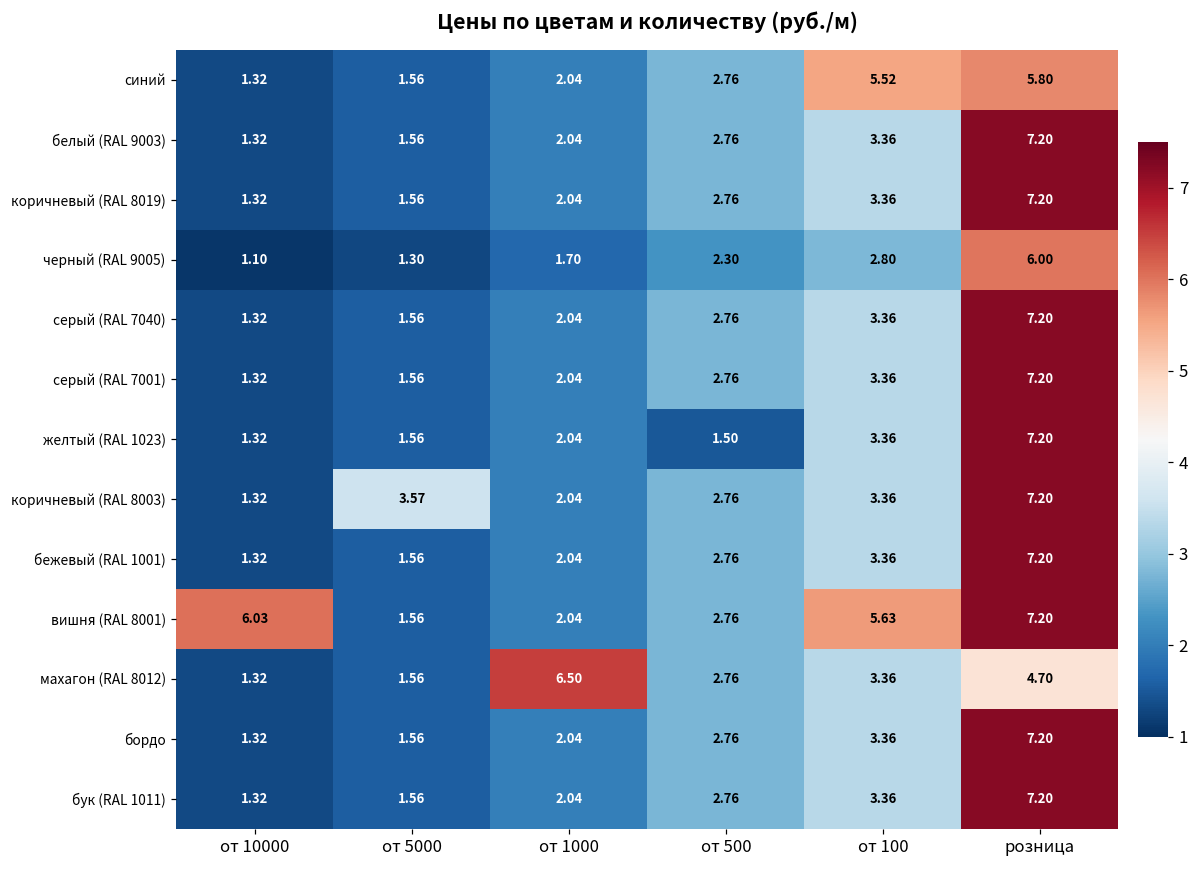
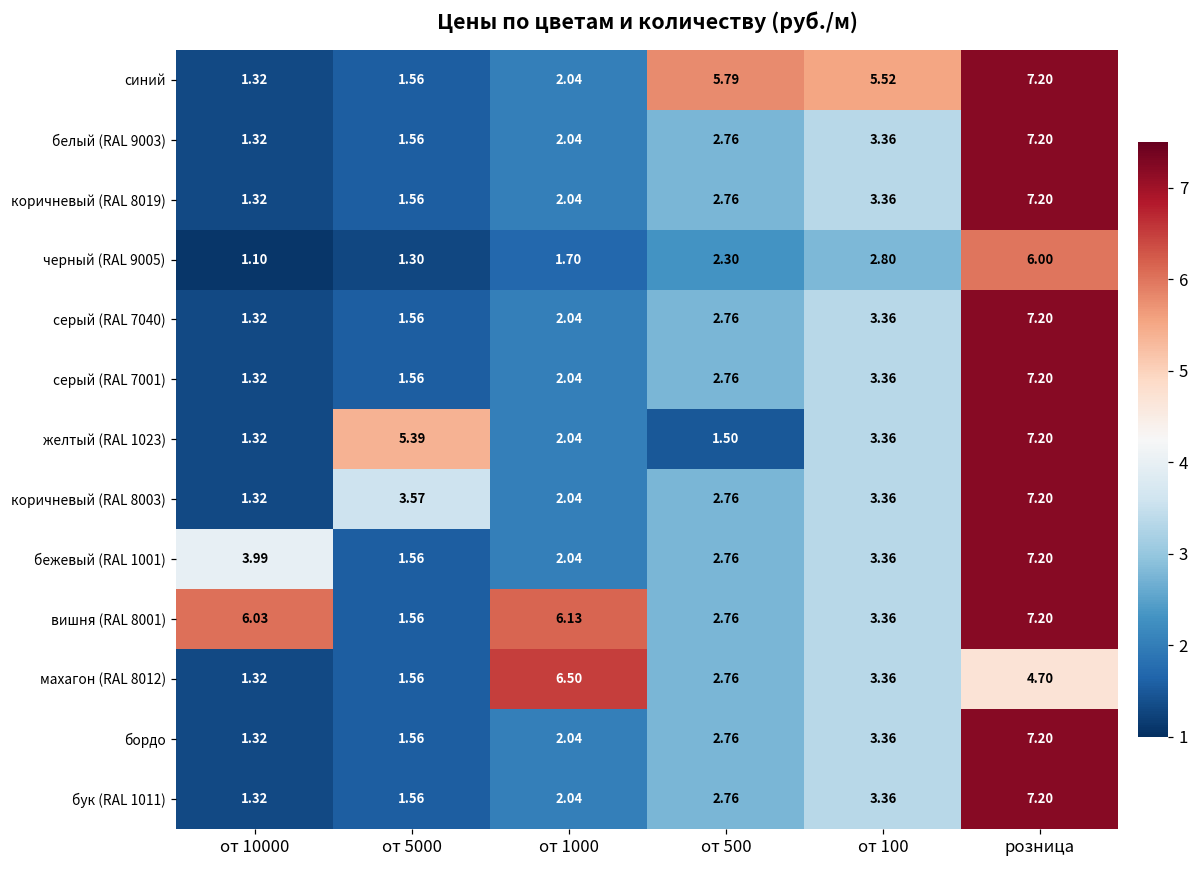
синий, от 500: 2.76 -> 5.79
синий, розница: 5.80 -> 7.20
желтый (RAL 1023), от 5000: 1.56 -> 5.39
бежевый (RAL 1001), от 10000: 1.32 -> 3.99
вишня (RAL 8001), от 1000: 2.04 -> 6.13
вишня (RAL 8001), от 100: 5.63 -> 3.36
